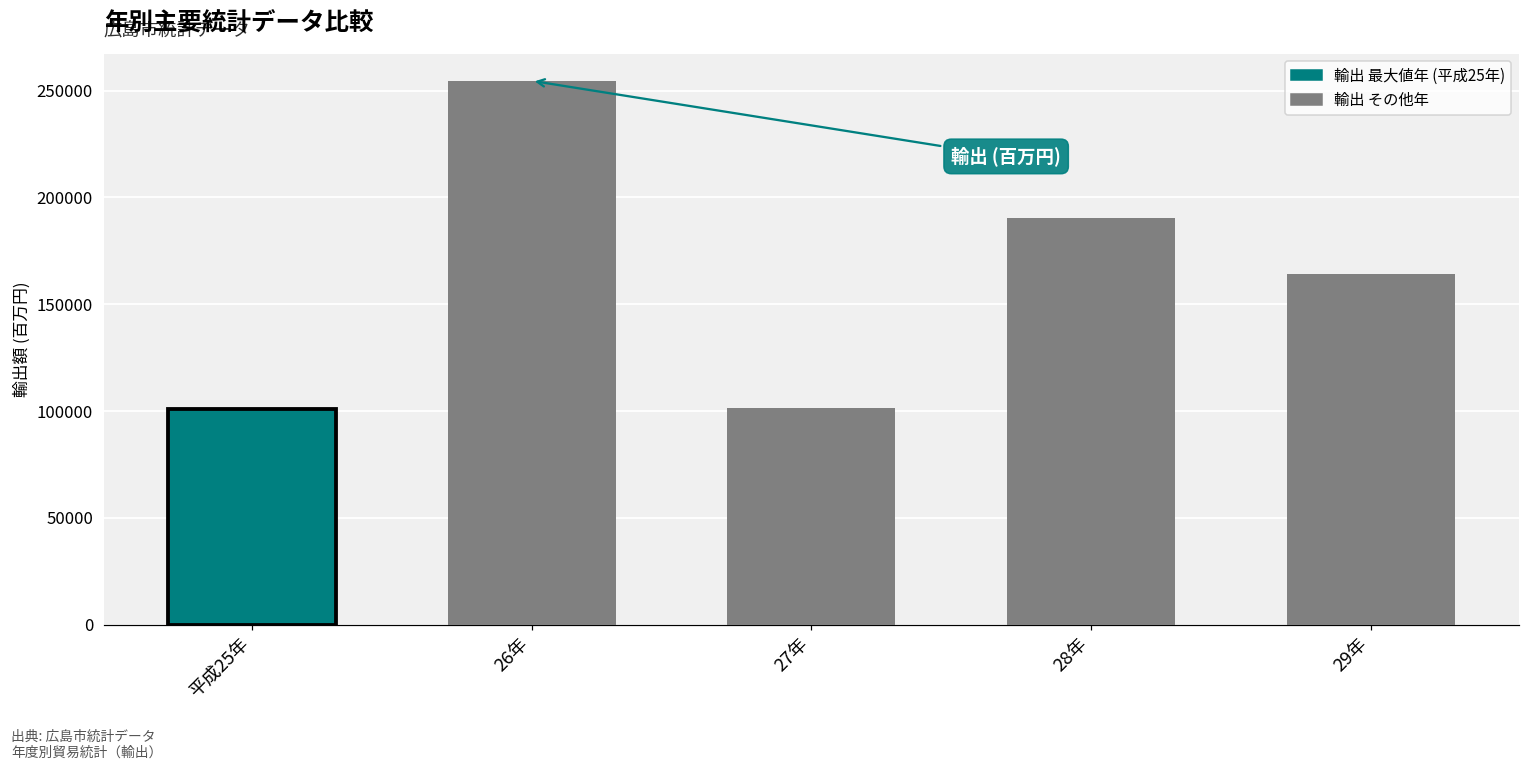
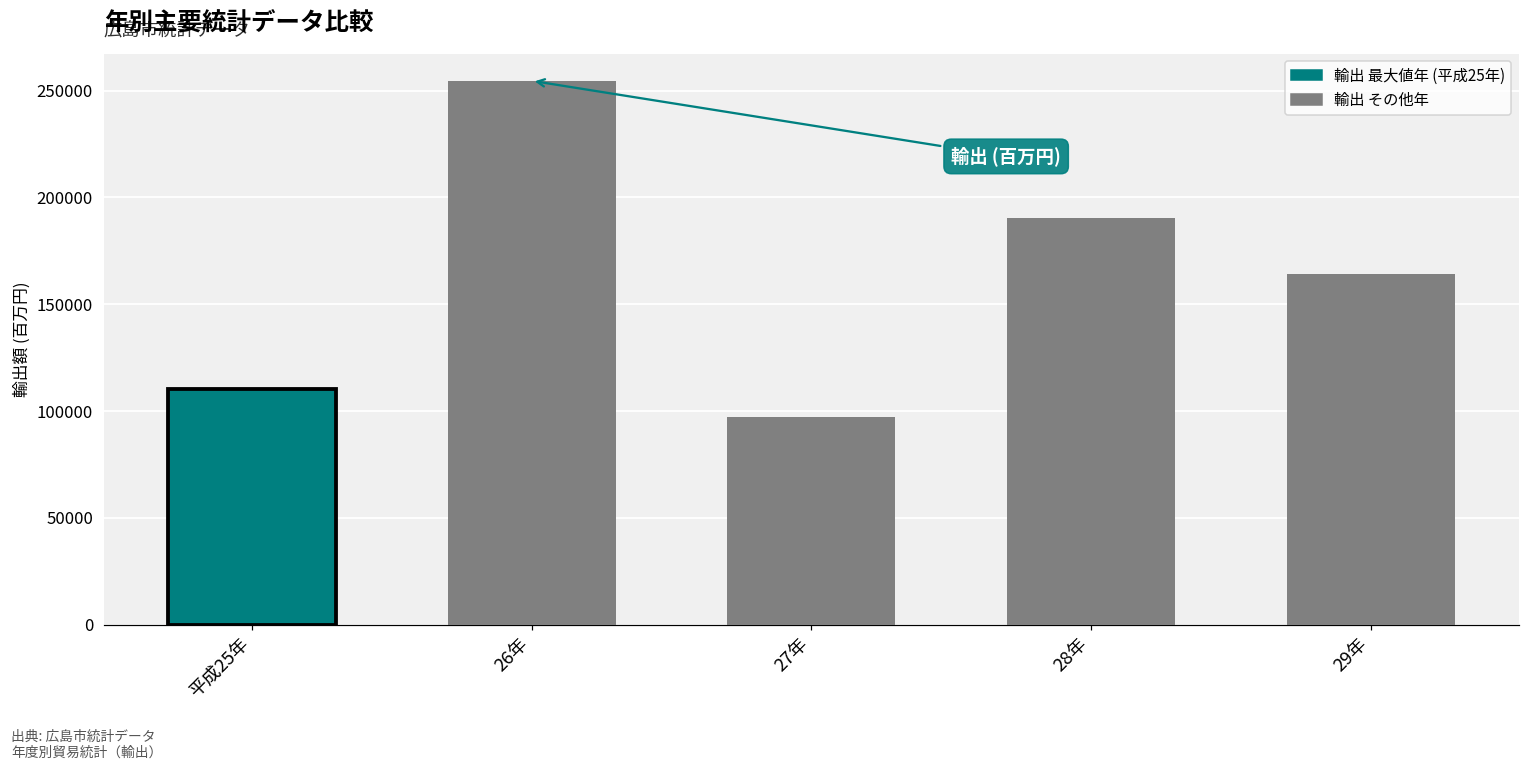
平成25年: 101000 -> 110000
27年: 101000 -> 97000
